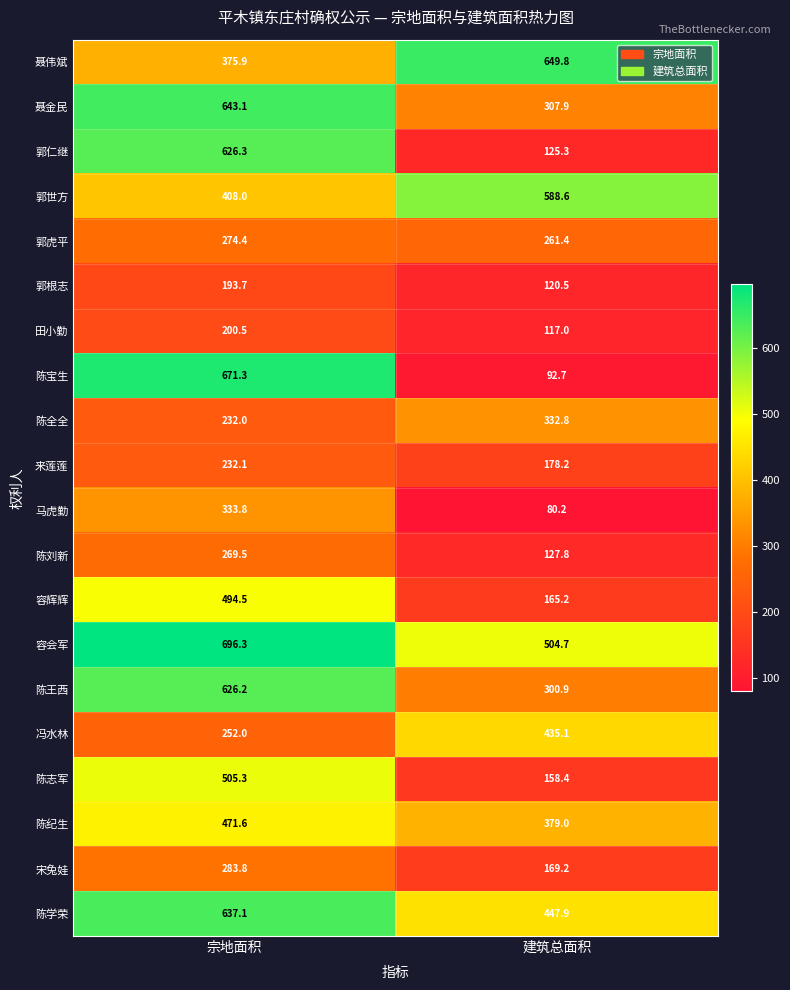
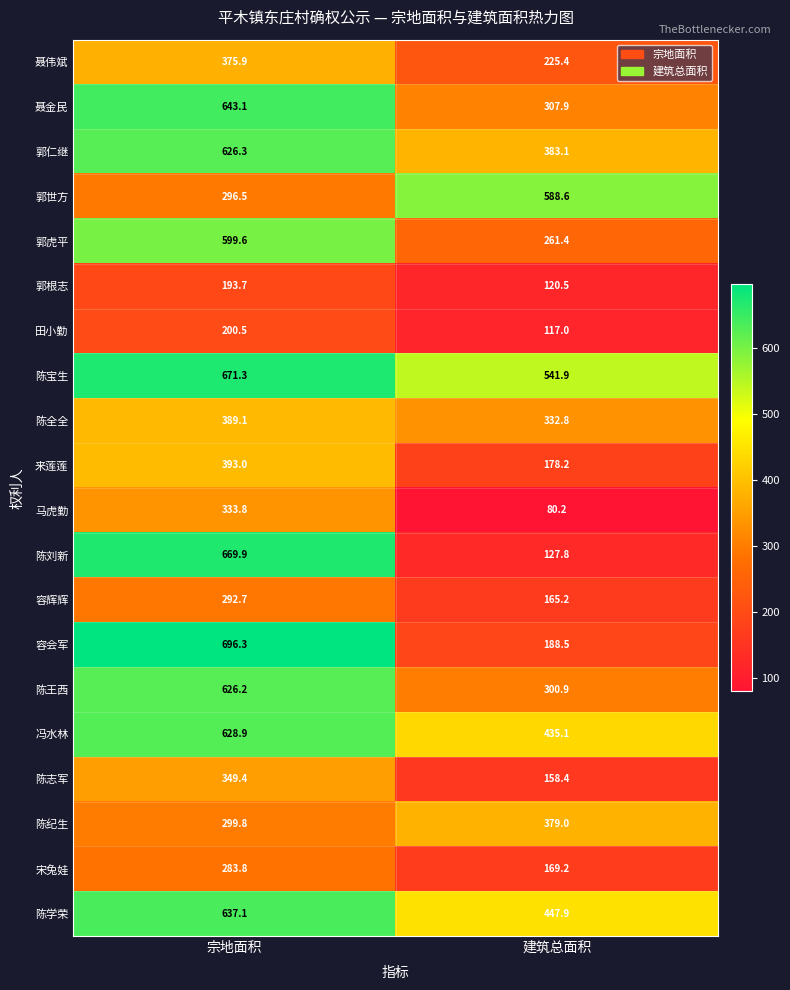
聂伟斌, 建筑总面积: 649.8 -> 225.4
郭仁继, 建筑总面积: 125.3 -> 383.1
郭世方, 宗地面积: 408.0 -> 296.5
郭虎平, 宗地面积: 274.4 -> 599.6
陈宝生, 建筑总面积: 92.7 -> 541.9
陈全全, 宗地面积: 232.0 -> 389.1
来莲莲, 宗地面积: 232.1 -> 393.0
陈刘新, 宗地面积: 269.5 -> 669.9
容辉辉, 宗地面积: 494.5 -> 292.7
容会军, 建筑总面积: 504.7 -> 188.5
冯水林, 宗地面积: 252.0 -> 628.9
陈志军, 宗地面积: 505.3 -> 349.4
陈纪生, 宗地面积: 471.6 -> 299.8
